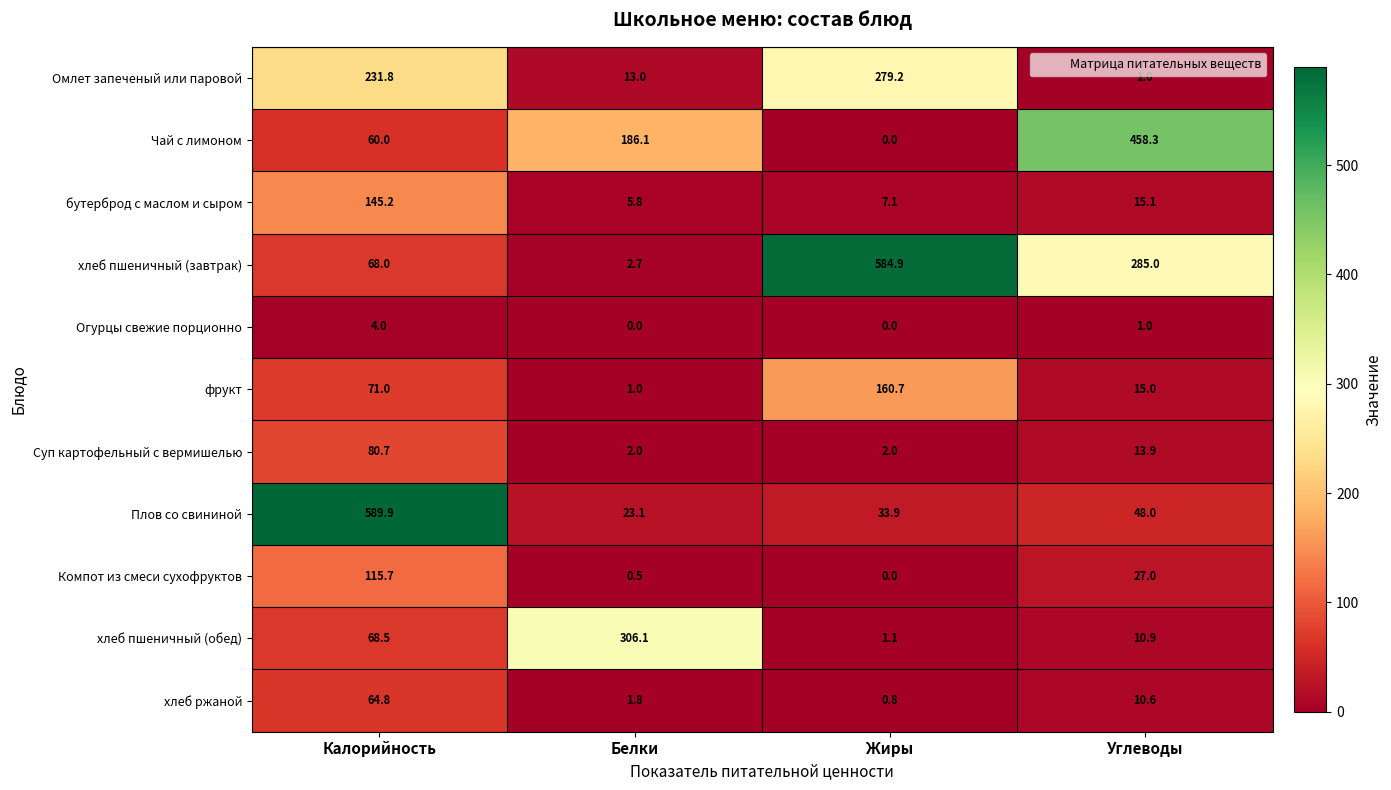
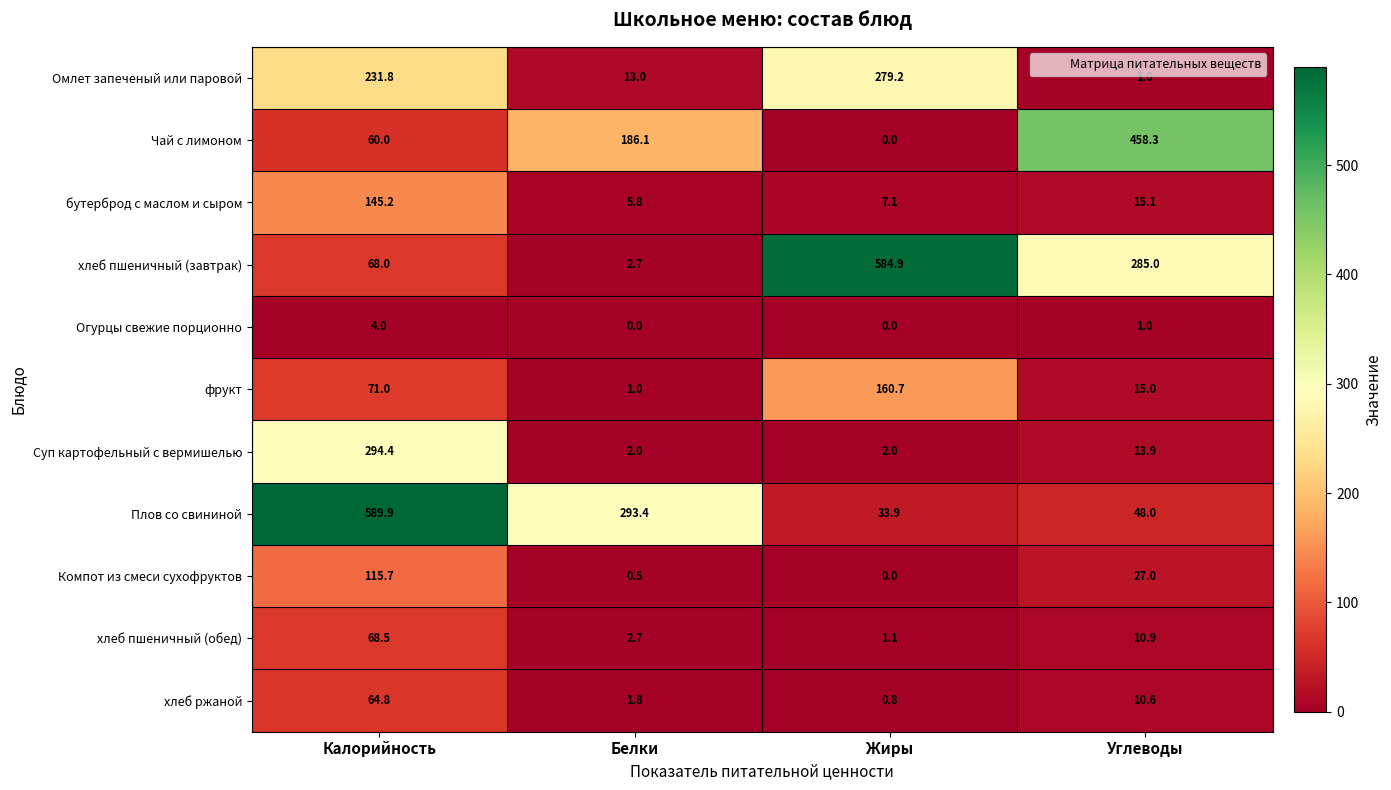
Суп картофельный с вермишелью, Калорийность: 80.7 -> 294.4
Плов со свининой, Белки: 23.1 -> 293.4
хлеб пшеничный (обед), Белки: 306.1 -> 2.7
